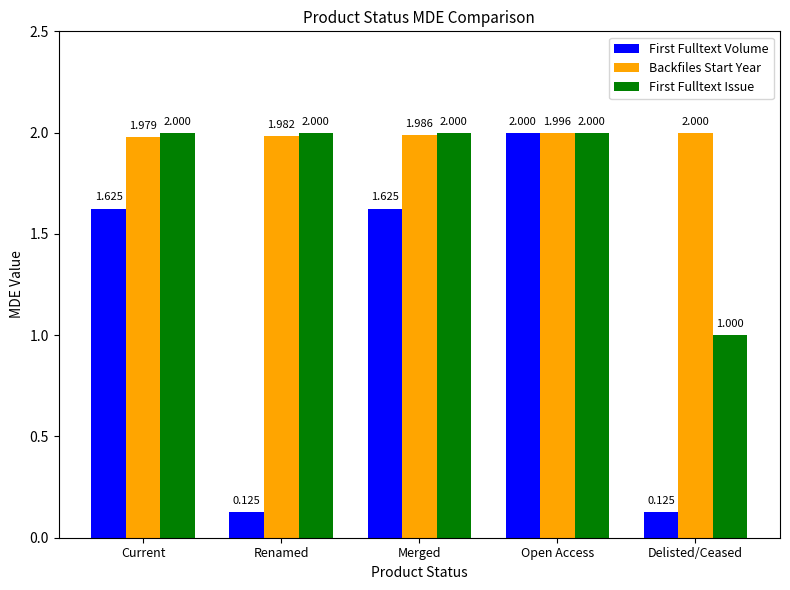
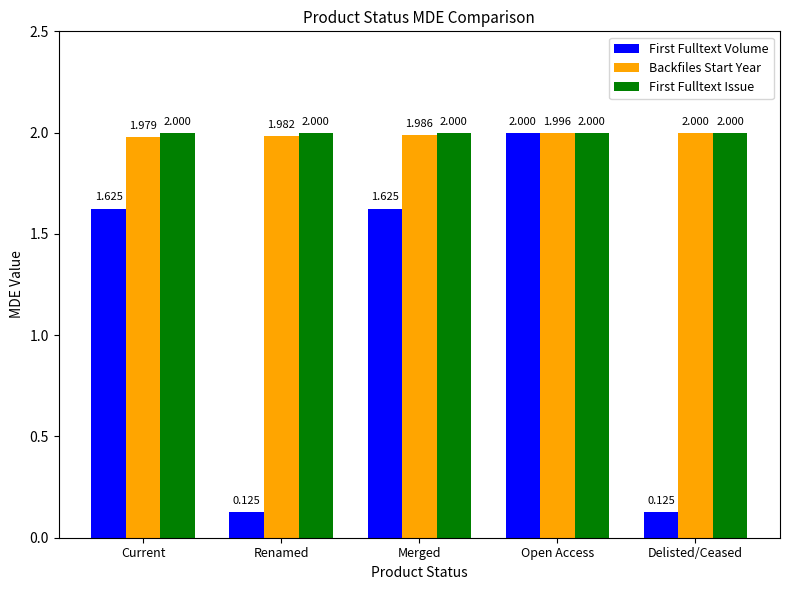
First Fulltext Issue, Delisted/Ceased: 1.000 -> 2.000
